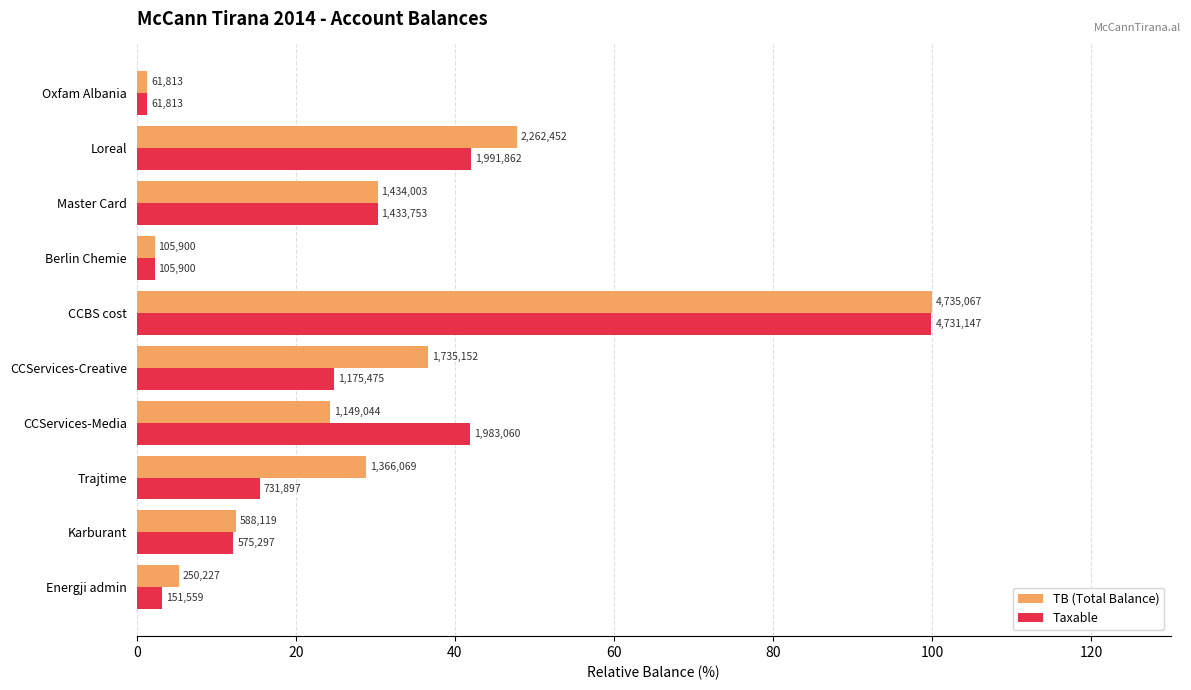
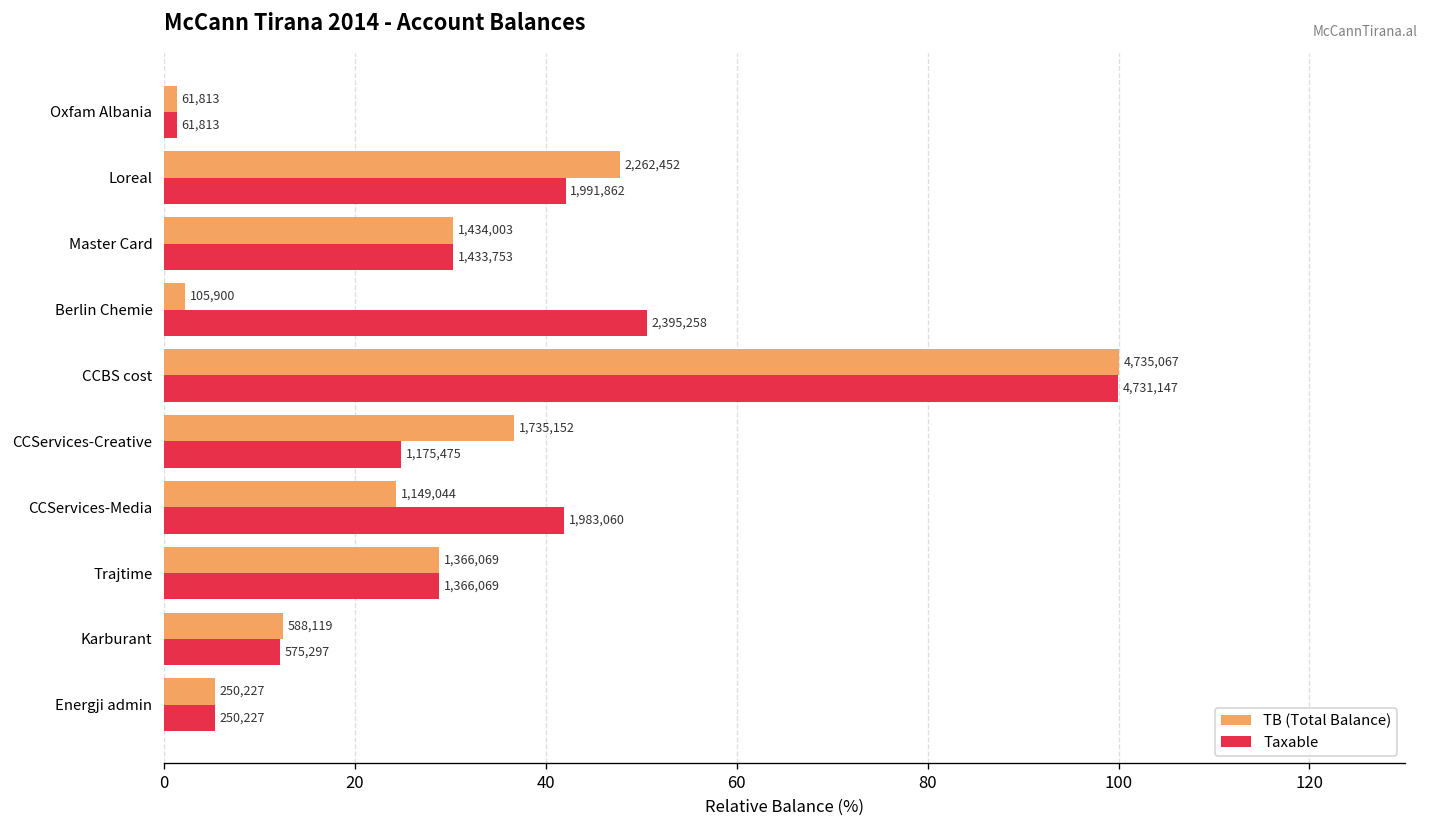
Taxable, Berlin Chemie: 105,900 -> 2,395,258
Taxable, Trajtime: 731,897 -> 1,366,069
Taxable, Energji admin: 151,559 -> 250,227
